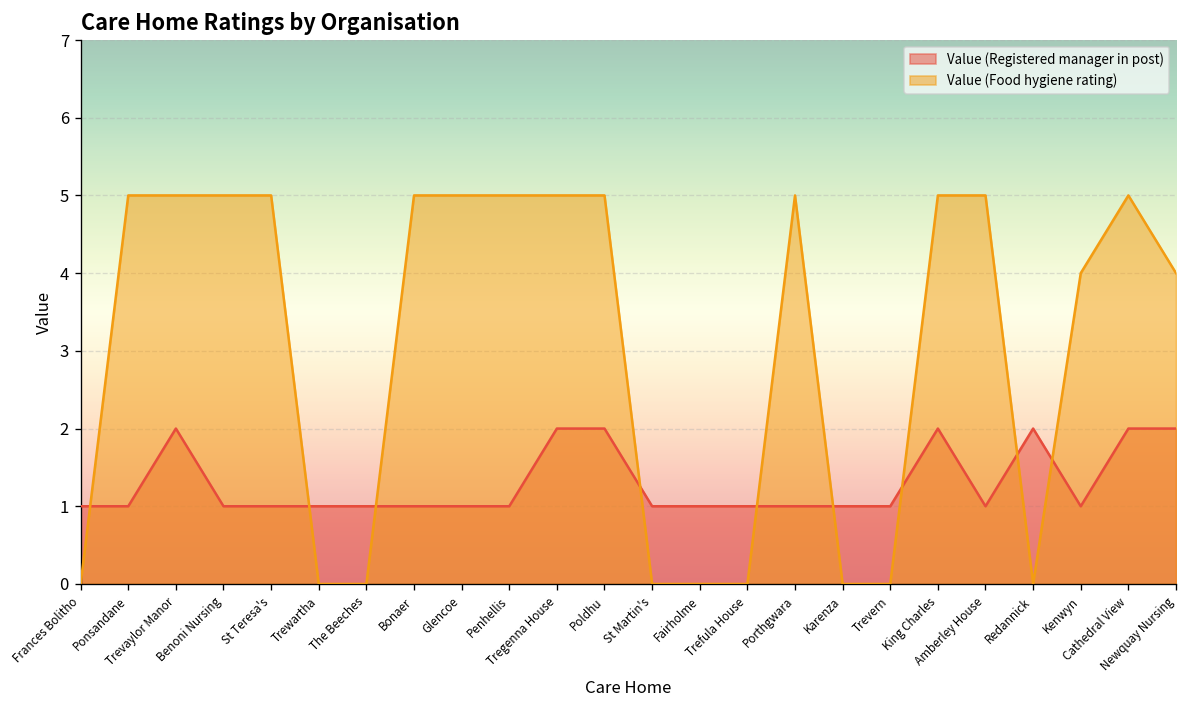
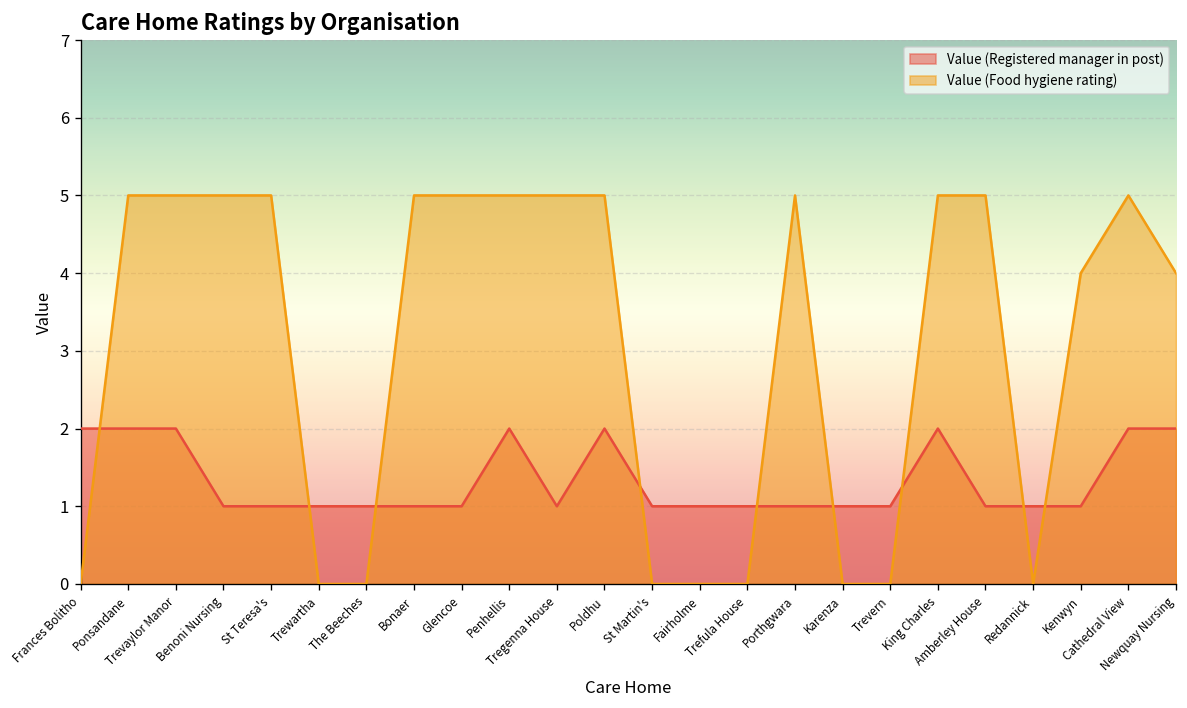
Value (Registered manager in post), Frances Bolitho: 1 -> 2
Value (Registered manager in post), Ponsandane: 1 -> 2
Value (Registered manager in post), Penhellis: 1 -> 2
Value (Registered manager in post), Tregenna House: 2 -> 1
Value (Registered manager in post), Redannick: 2 -> 1
